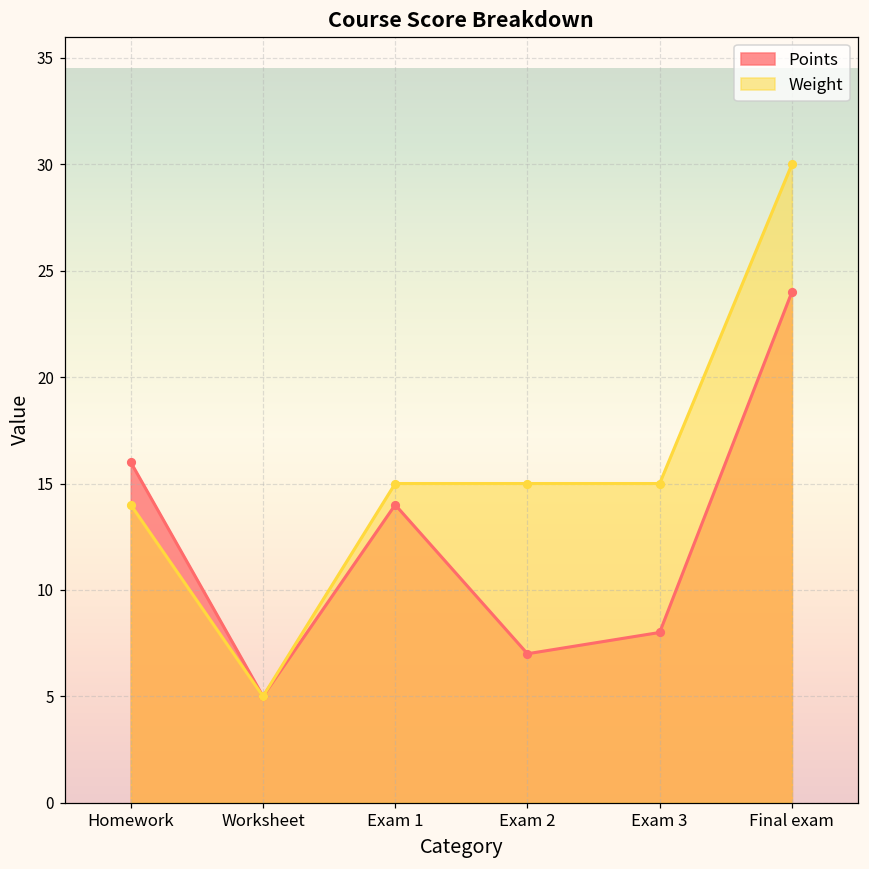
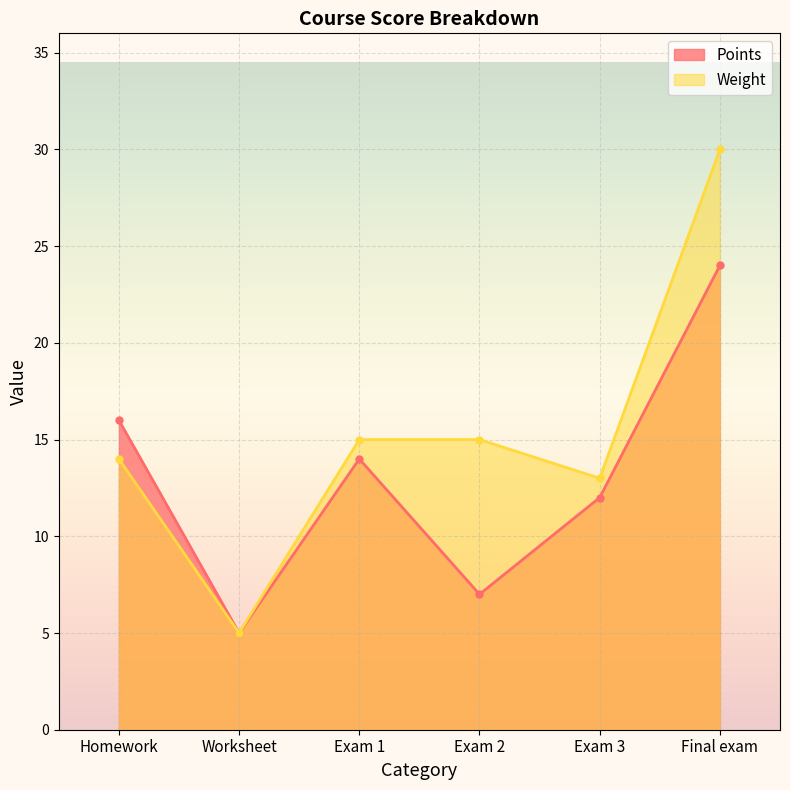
Points, Exam 3: 8 -> 12
Weight, Exam 3: 15 -> 13
